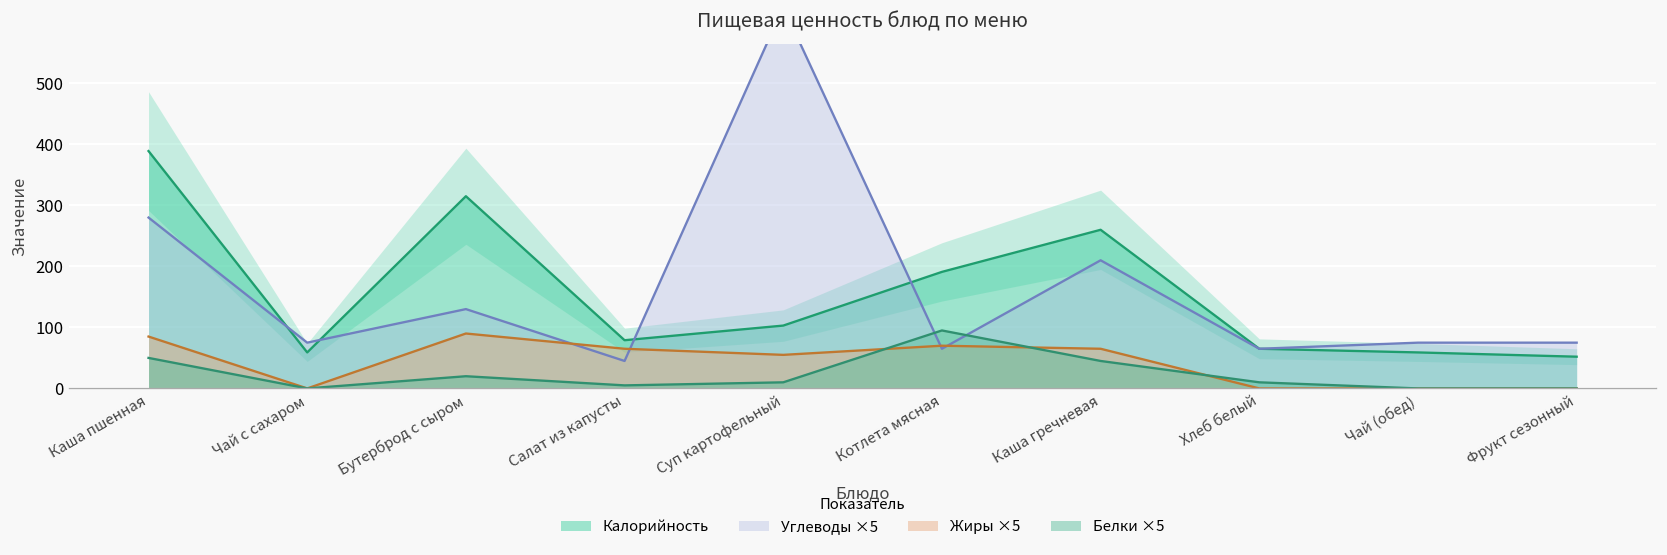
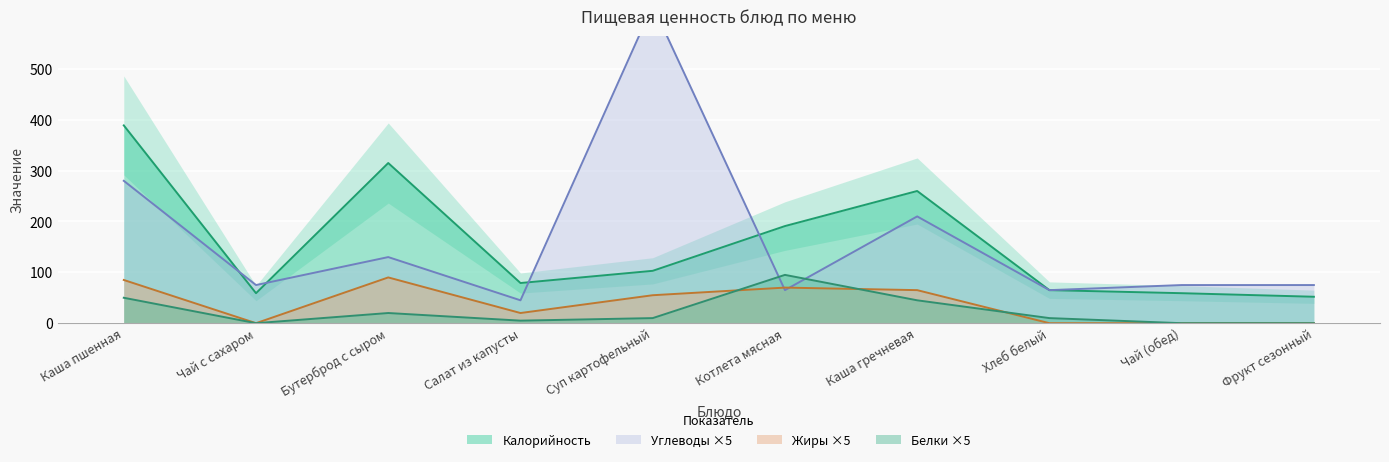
Жиры ×5, Салат из капусты: 70 -> 20
